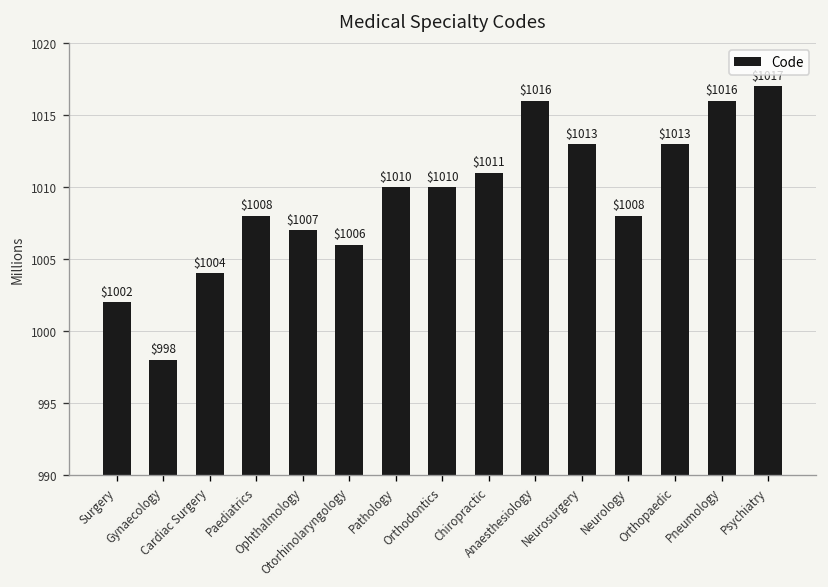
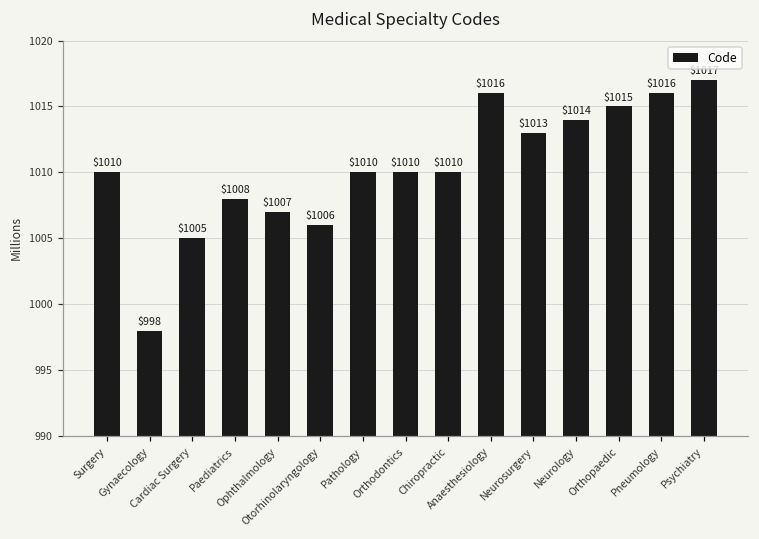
Surgery: $1002 -> $1010
Cardiac Surgery: $1004 -> $1005
Chiropractic: $1011 -> $1010
Neurology: $1008 -> $1014
Orthopaedic: $1013 -> $1015
